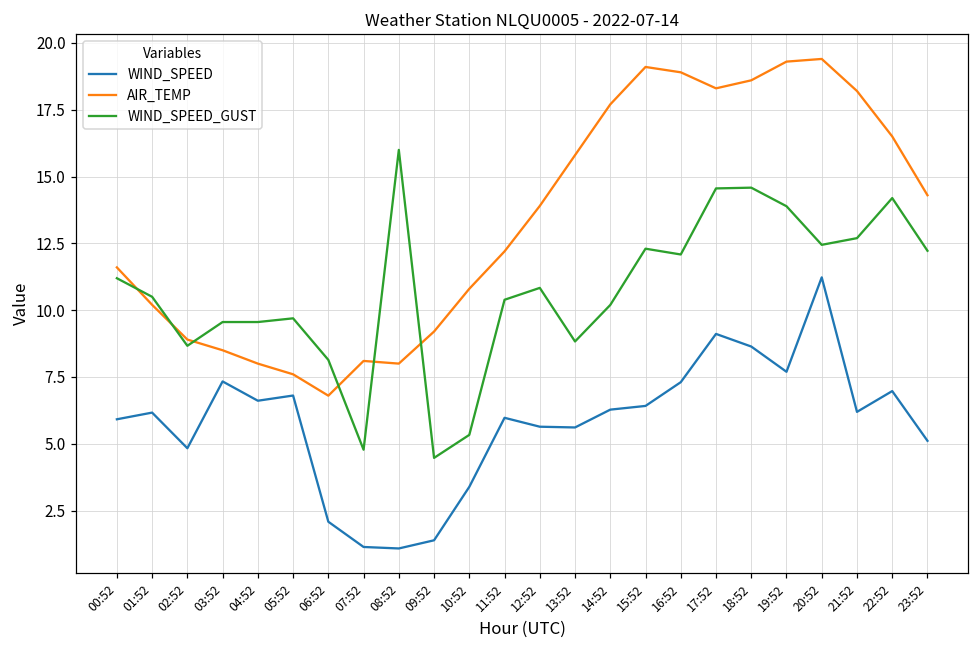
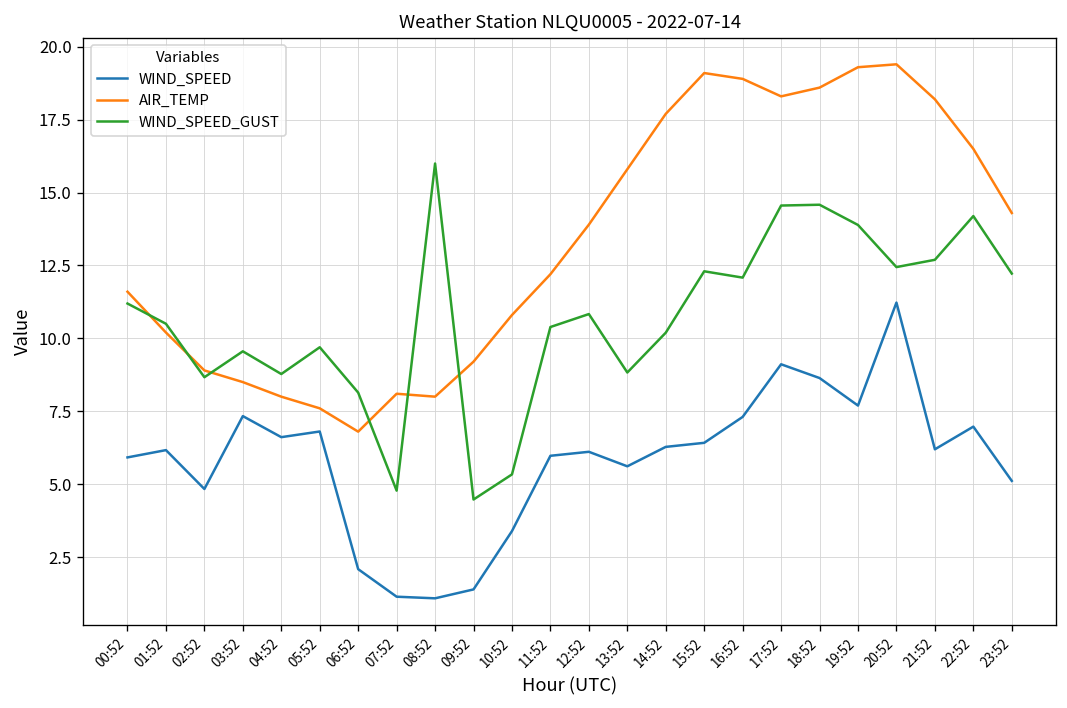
WIND_SPEED_GUST, 04:52: 9.6 -> 8.8
WIND_SPEED, 12:52: 5.6 -> 6.1
